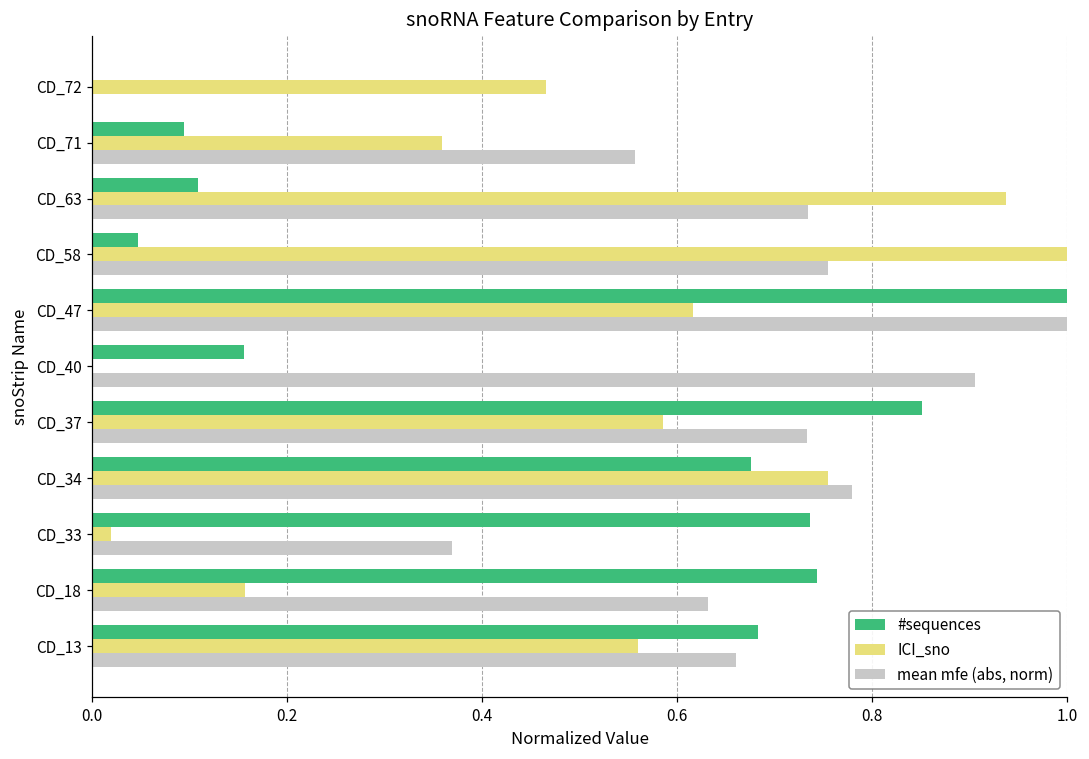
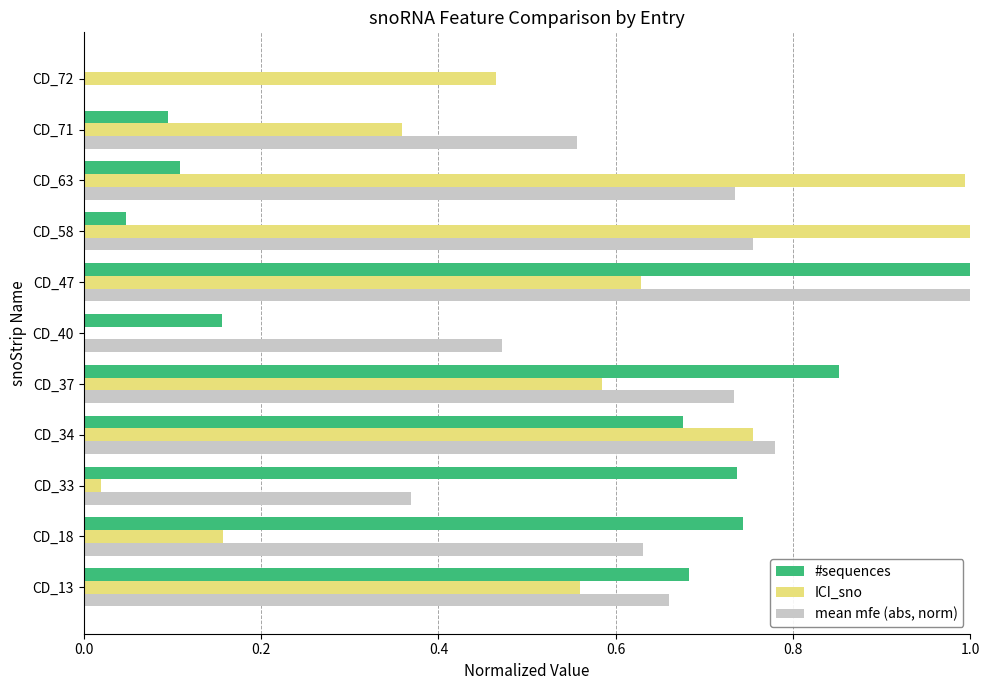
ICI_sno, CD_63: 0.94 -> 0.99
ICI_sno, CD_47: 0.62 -> 0.63
mean mfe (abs, norm), CD_40: 0.91 -> 0.47
